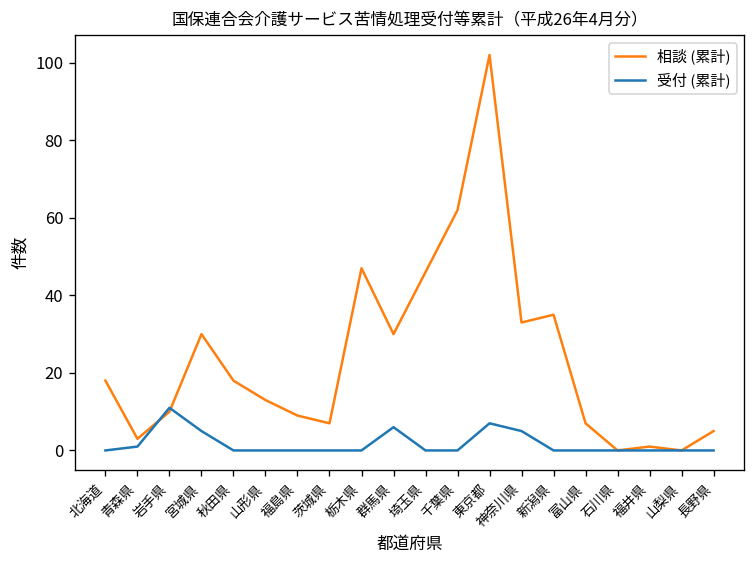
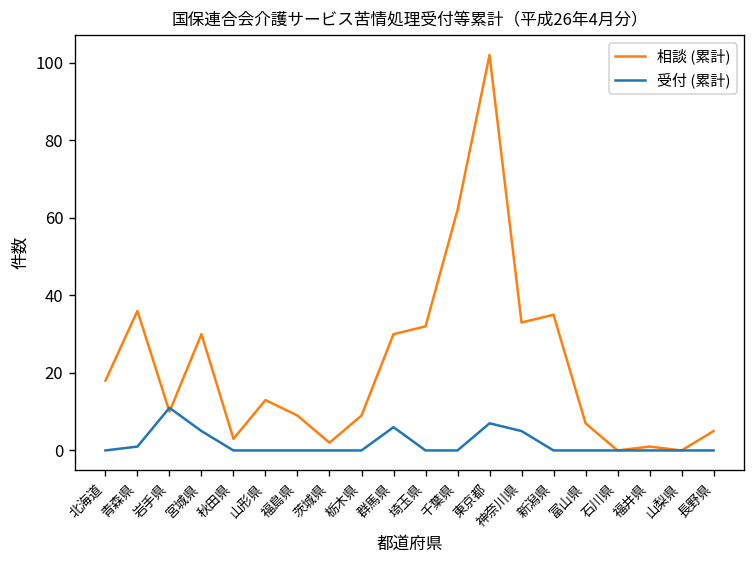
相談 (累計), 青森県: 3 -> 36
相談 (累計), 秋田県: 18 -> 3
相談 (累計), 茨城県: 7 -> 2
相談 (累計), 栃木県: 47 -> 9
相談 (累計), 埼玉県: 46 -> 32
